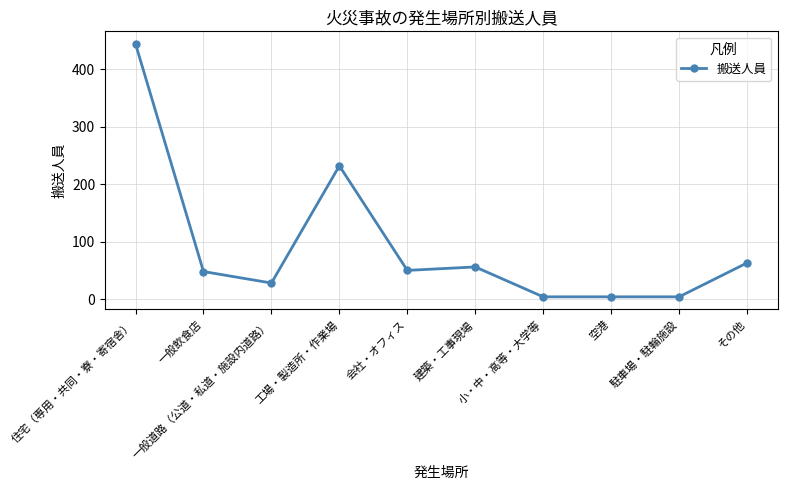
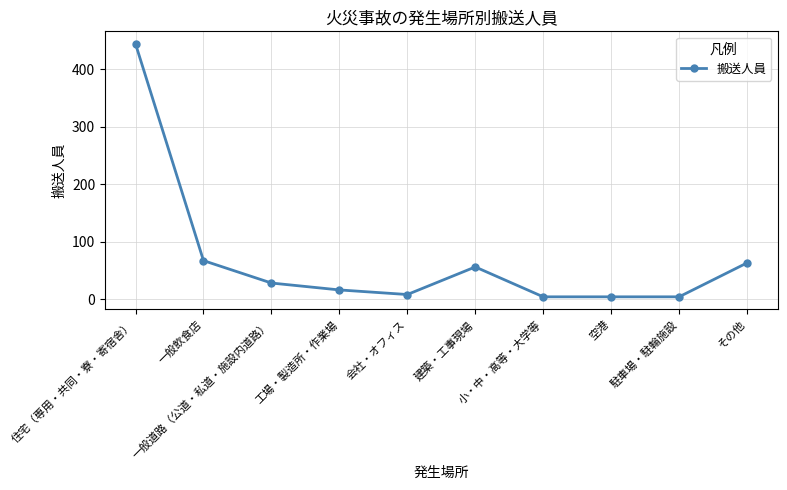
一般飲食店: 50 -> 70
工場・製造所・作業場: 230 -> 20
会社・オフィス: 50 -> 10
